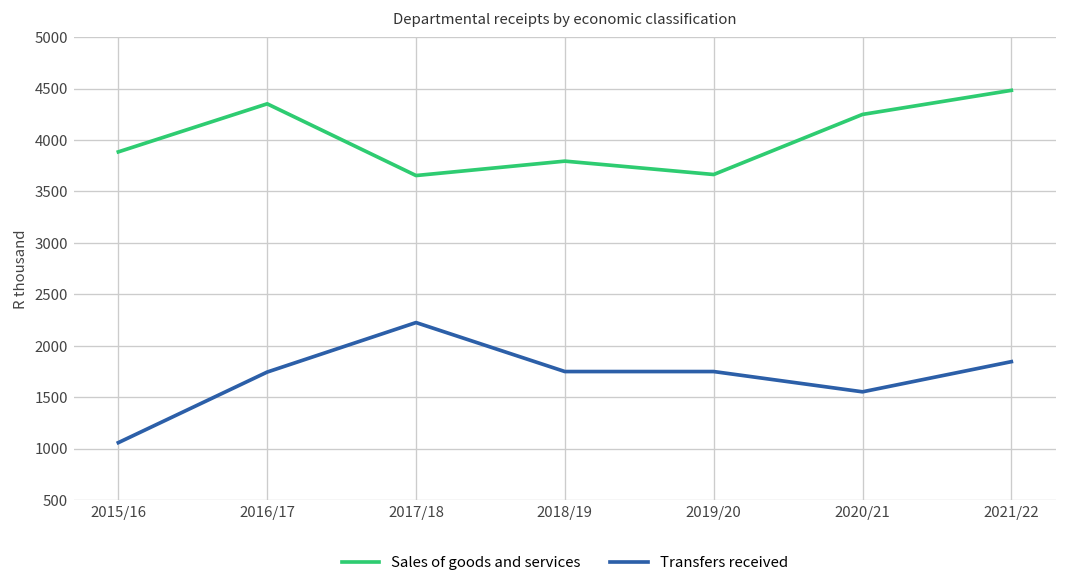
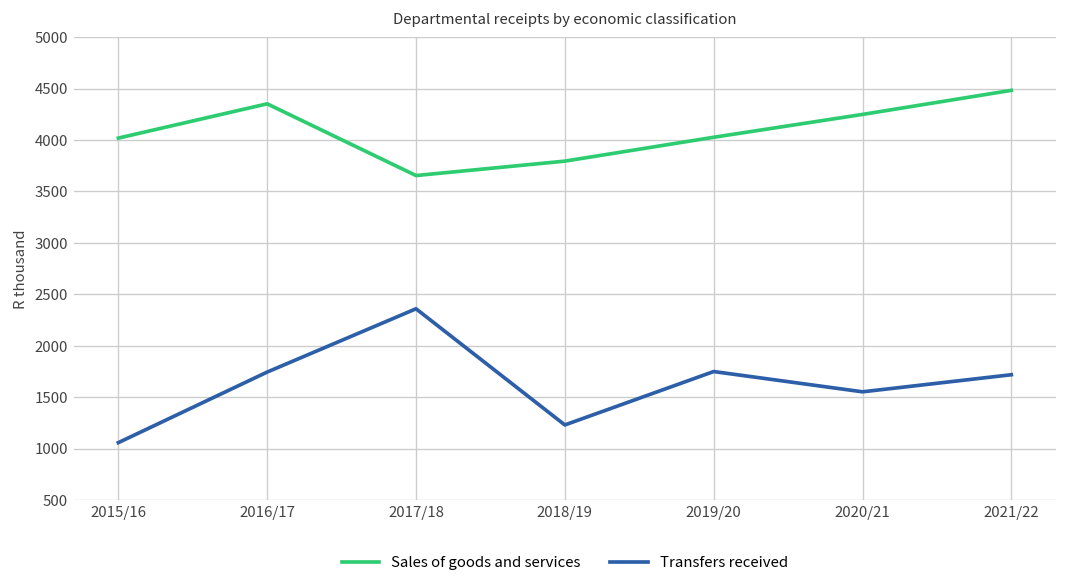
Sales of goods and services, 2015/16: 3900 -> 4000
Transfers received, 2017/18: 2200 -> 2400
Transfers received, 2018/19: 1800 -> 1200
Sales of goods and services, 2019/20: 3700 -> 4000
Transfers received, 2021/22: 1800 -> 1700
